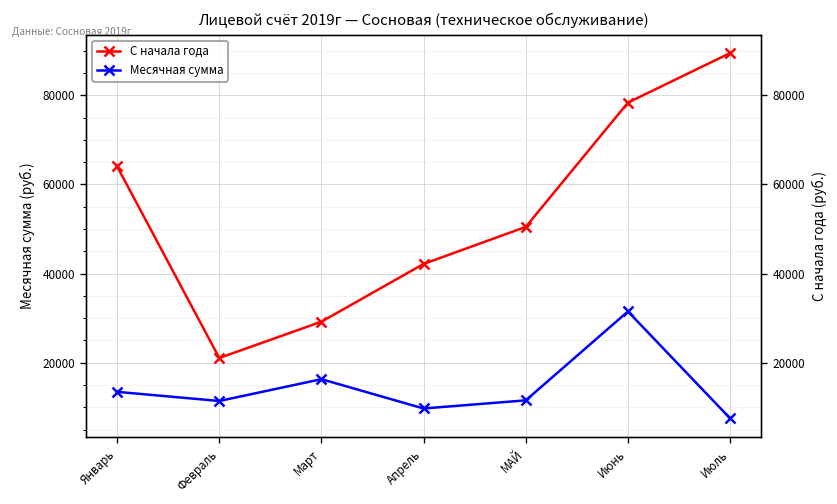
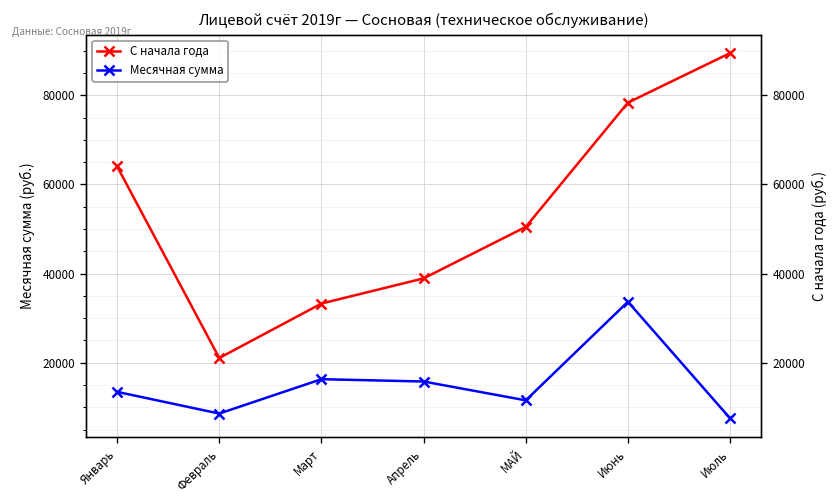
Месячная сумма, Февраль: 11000 -> 9000
С начала года, Март: 29000 -> 33000
С начала года, Апрель: 42000 -> 39000
Месячная сумма, Апрель: 10000 -> 16000
Месячная сумма, Июнь: 31000 -> 34000
